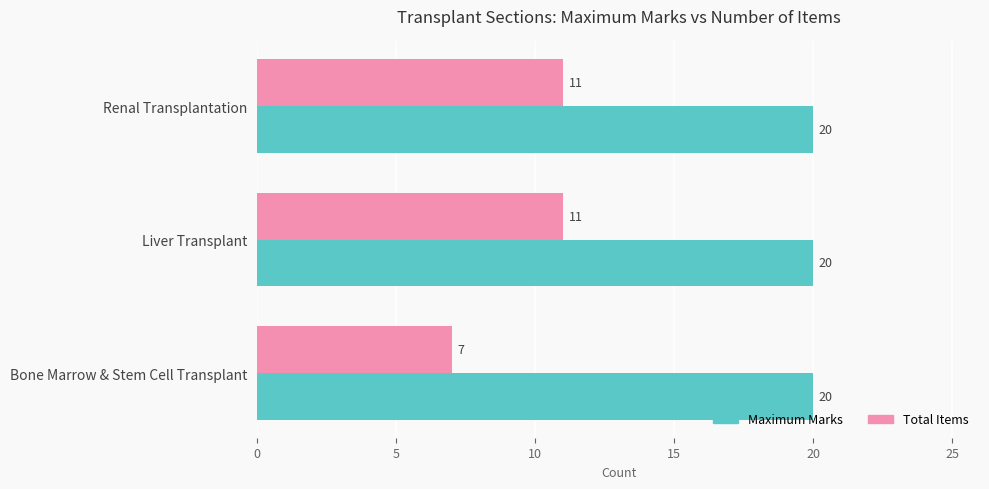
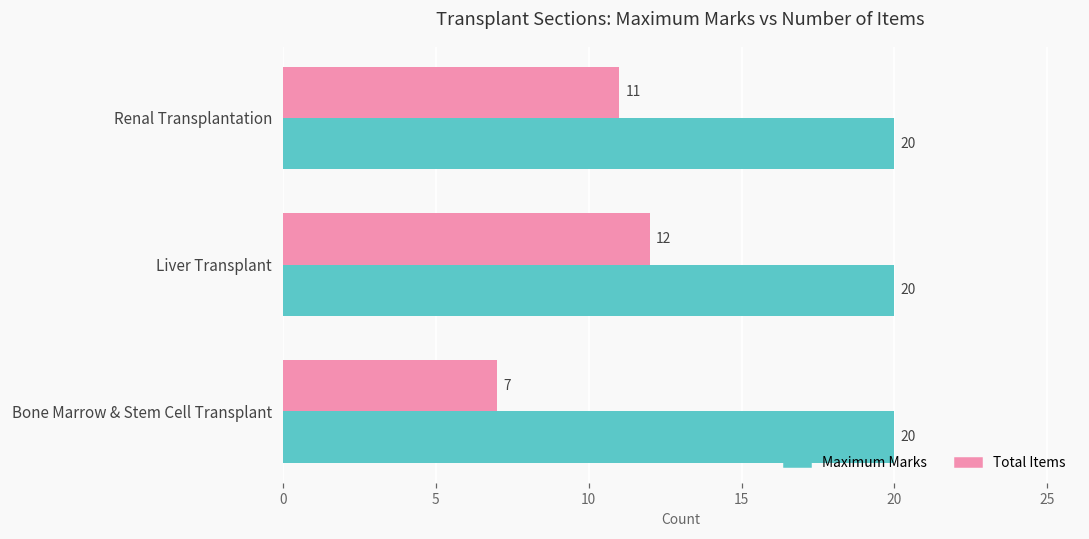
Total Items, Liver Transplant: 11 -> 12
